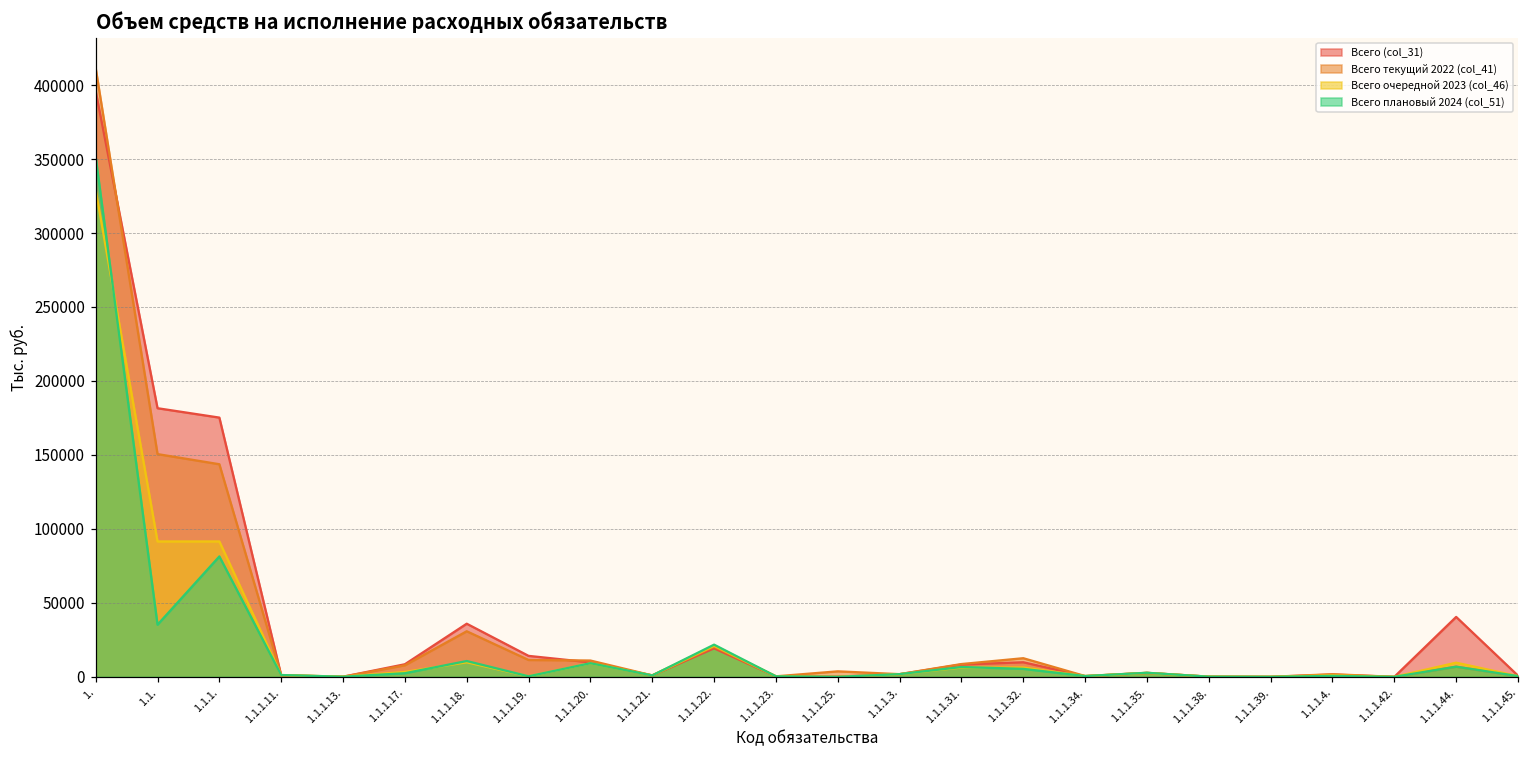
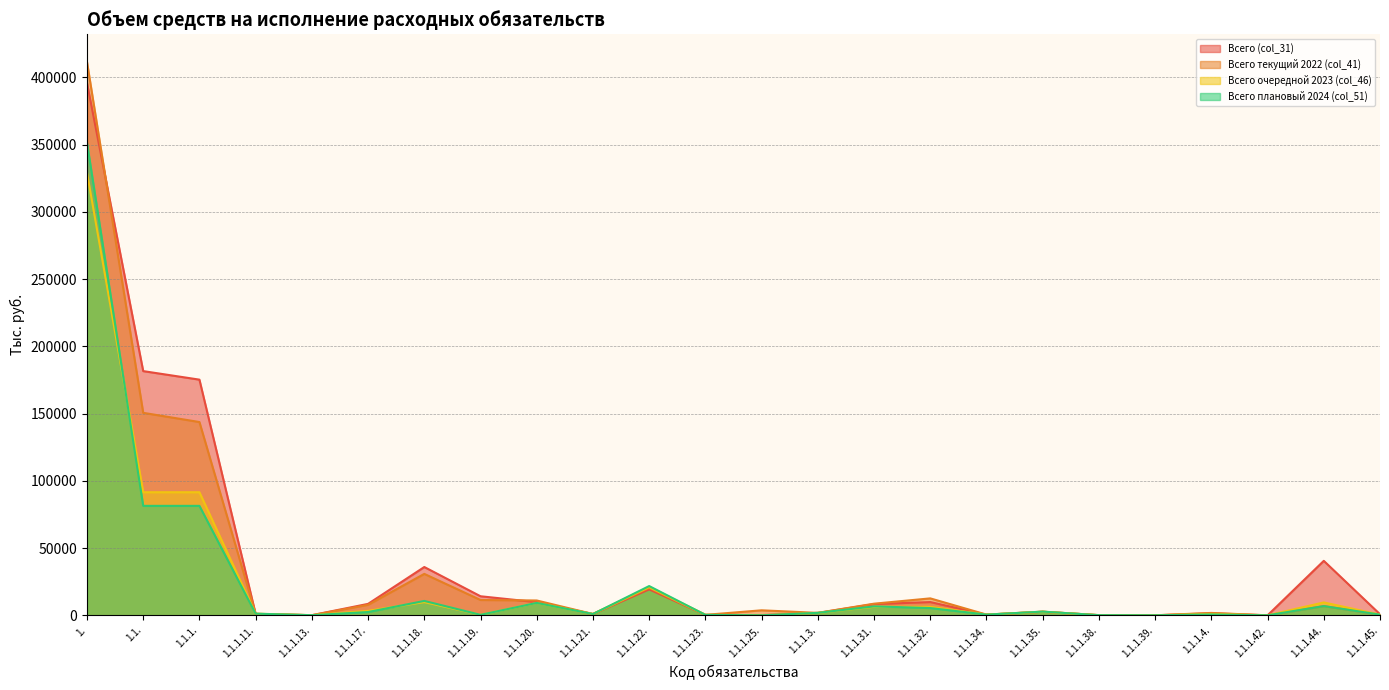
Всего плановый 2024 (col_51), 1.1.: 35000 -> 81000
